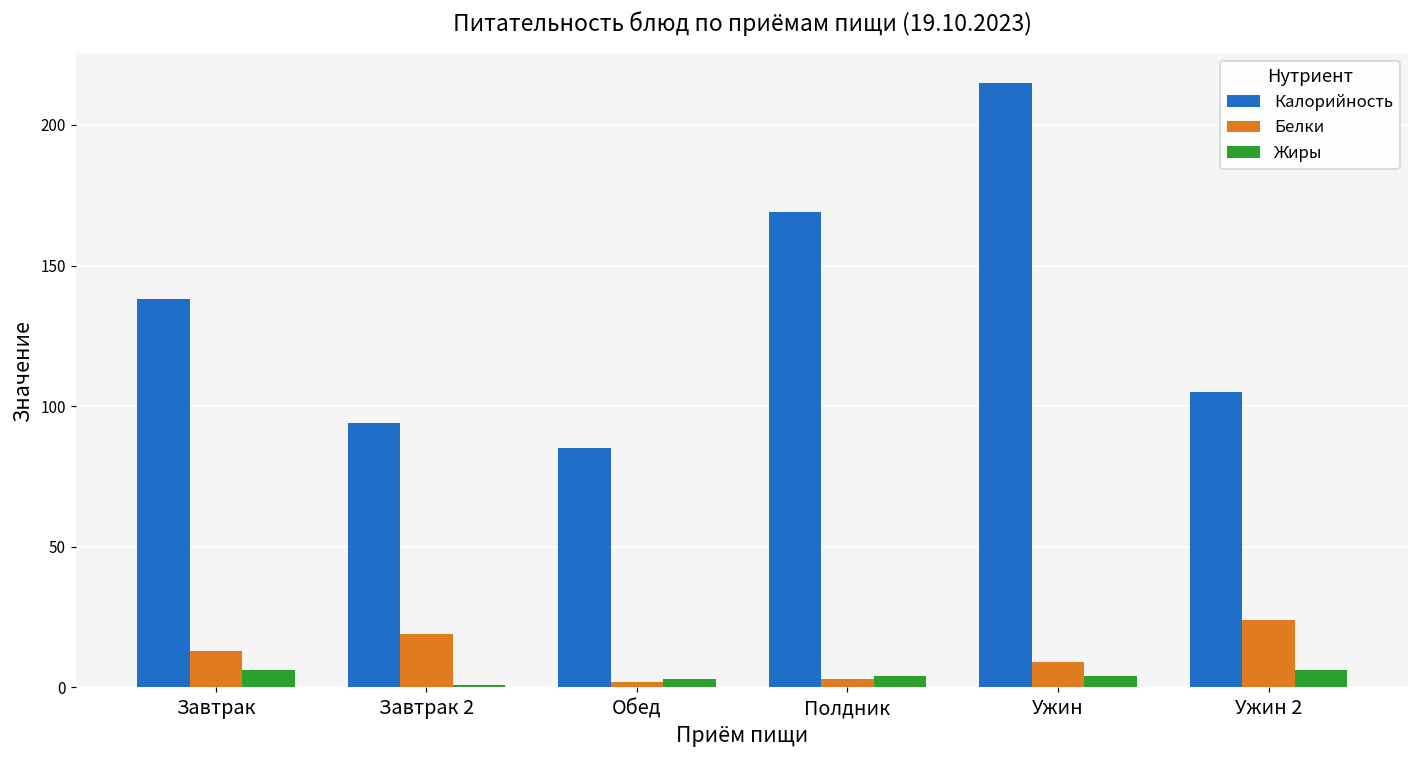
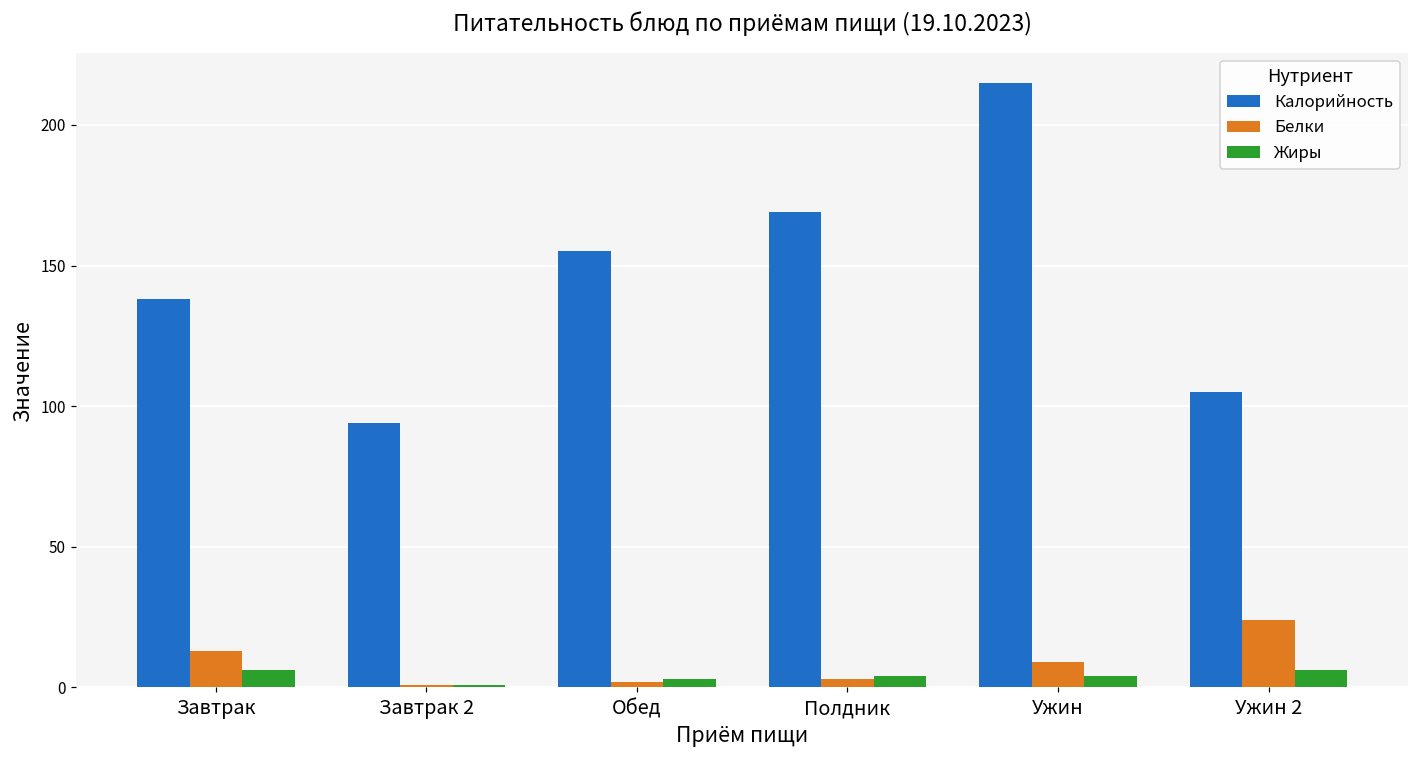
Белки, Завтрак 2: 19 -> 1
Калорийность, Обед: 85 -> 155
